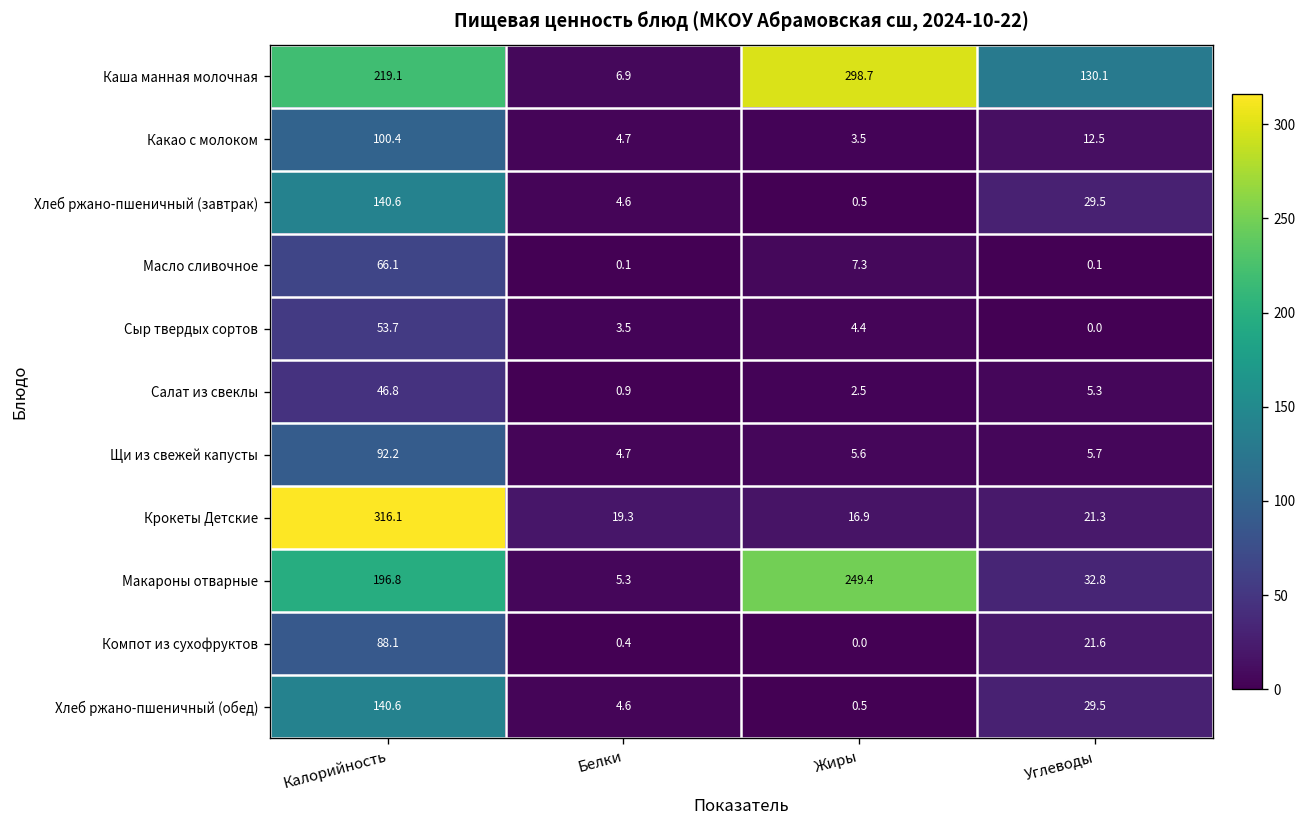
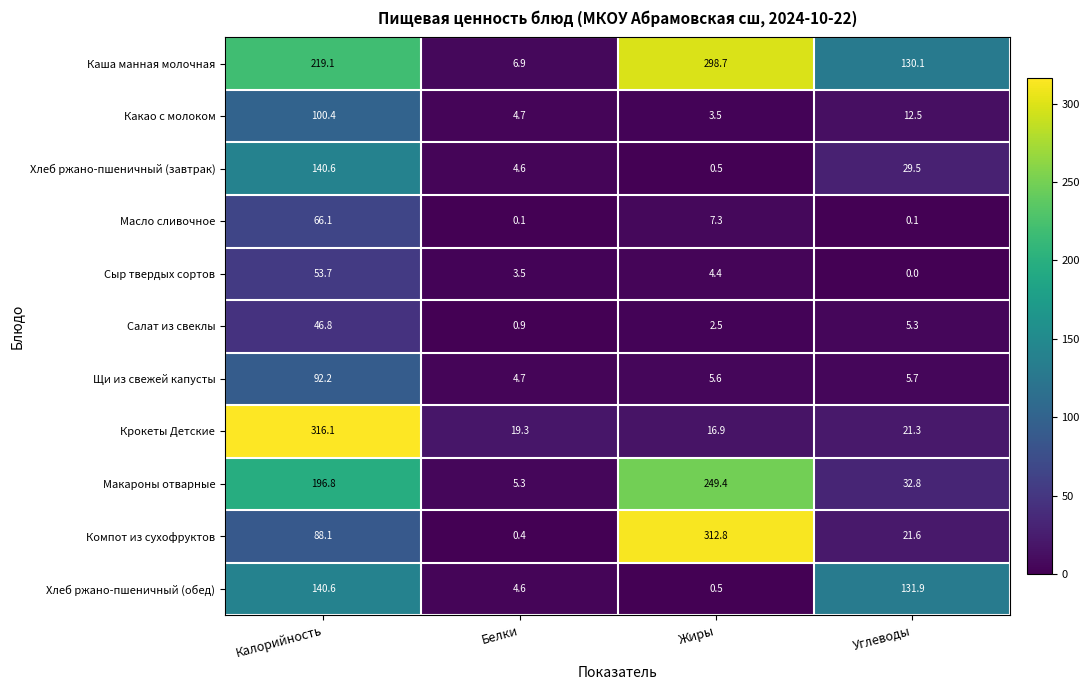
Компот из сухофруктов, Жиры: 0.0 -> 312.8
Хлеб ржано-пшеничный (обед), Углеводы: 29.5 -> 131.9
